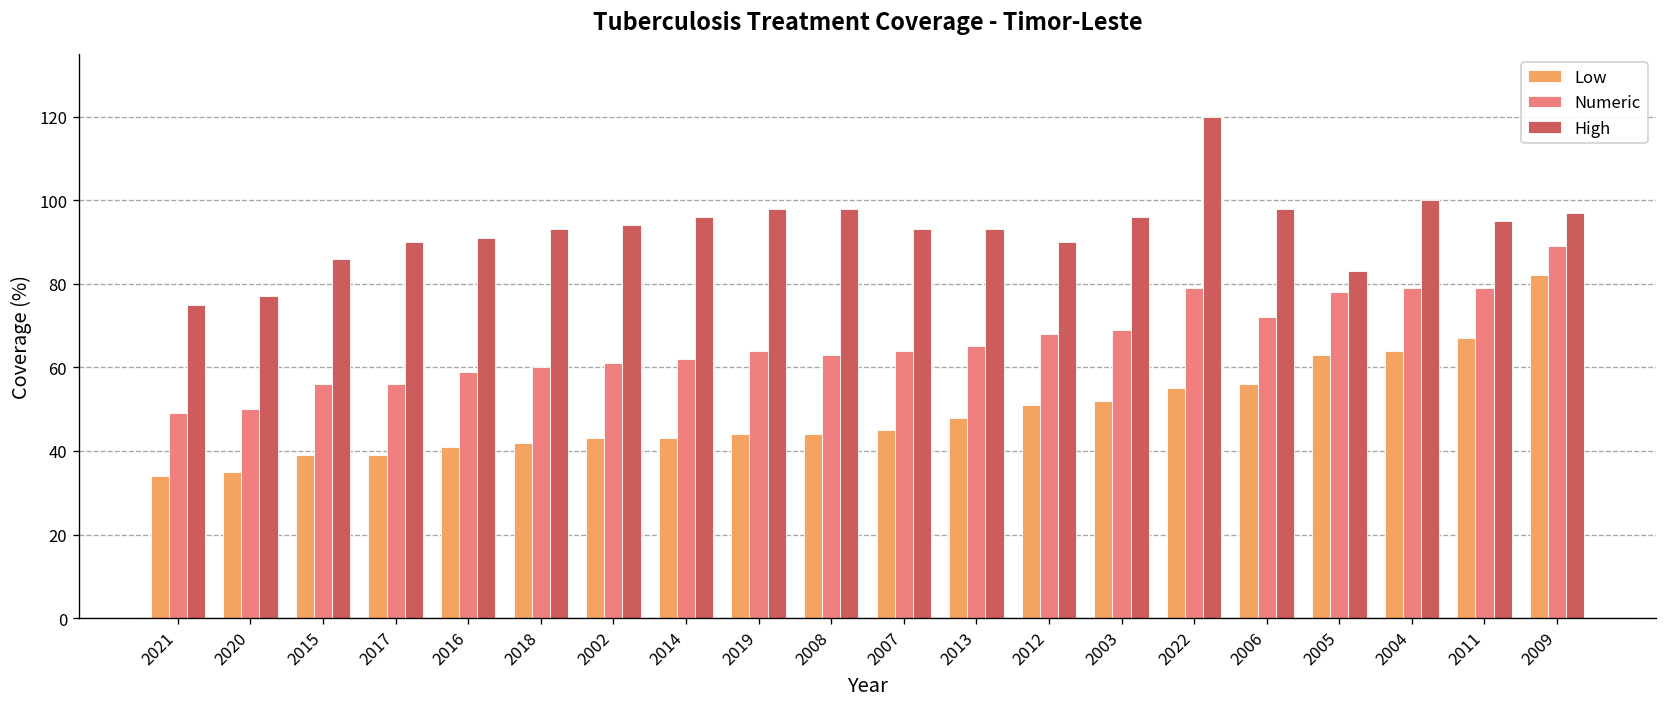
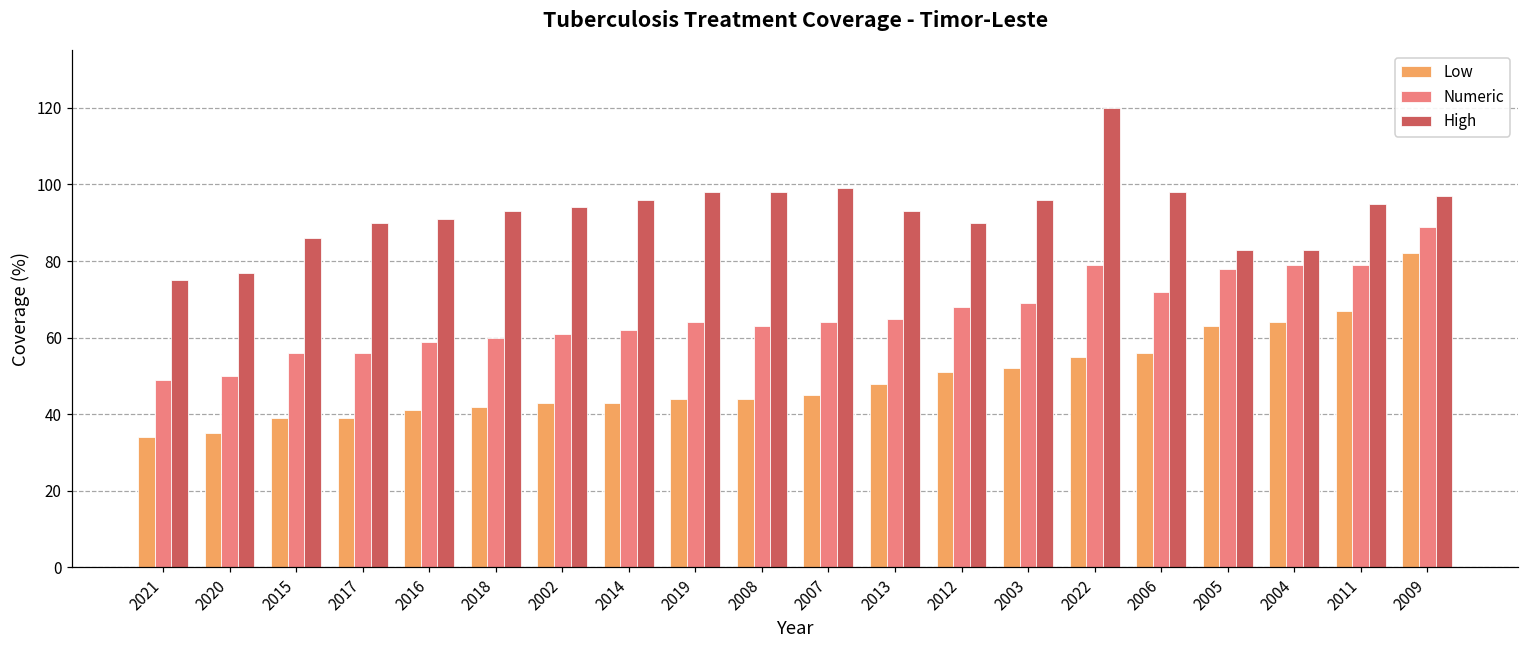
High, 2007: 93 -> 99
High, 2004: 100 -> 83
